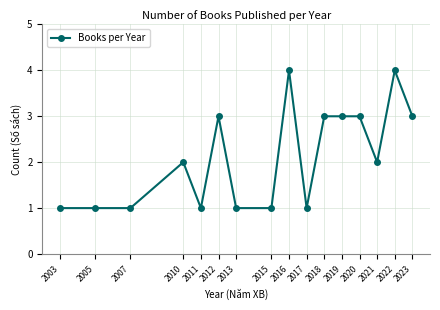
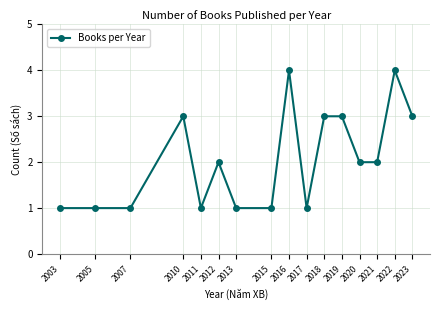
2010: 2 -> 3
2012: 3 -> 2
2020: 3 -> 2
